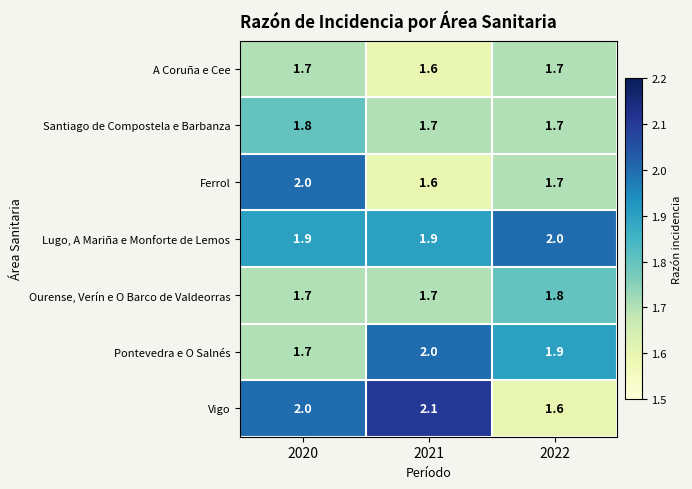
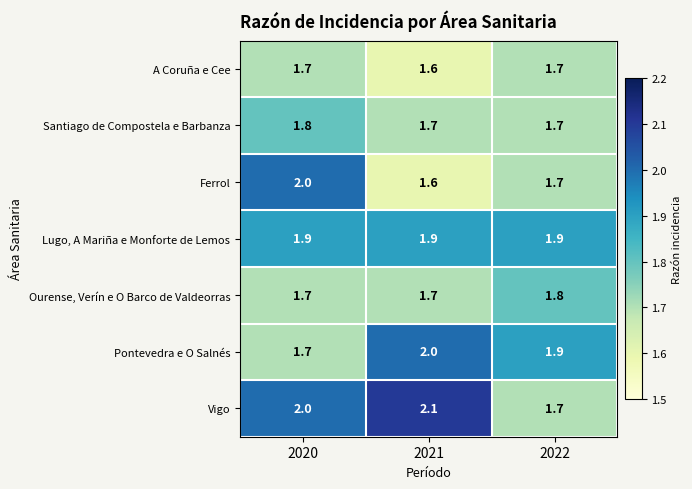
Lugo, A Mariña e Monforte de Lemos, 2022: 2.0 -> 1.9
Vigo, 2022: 1.6 -> 1.7
